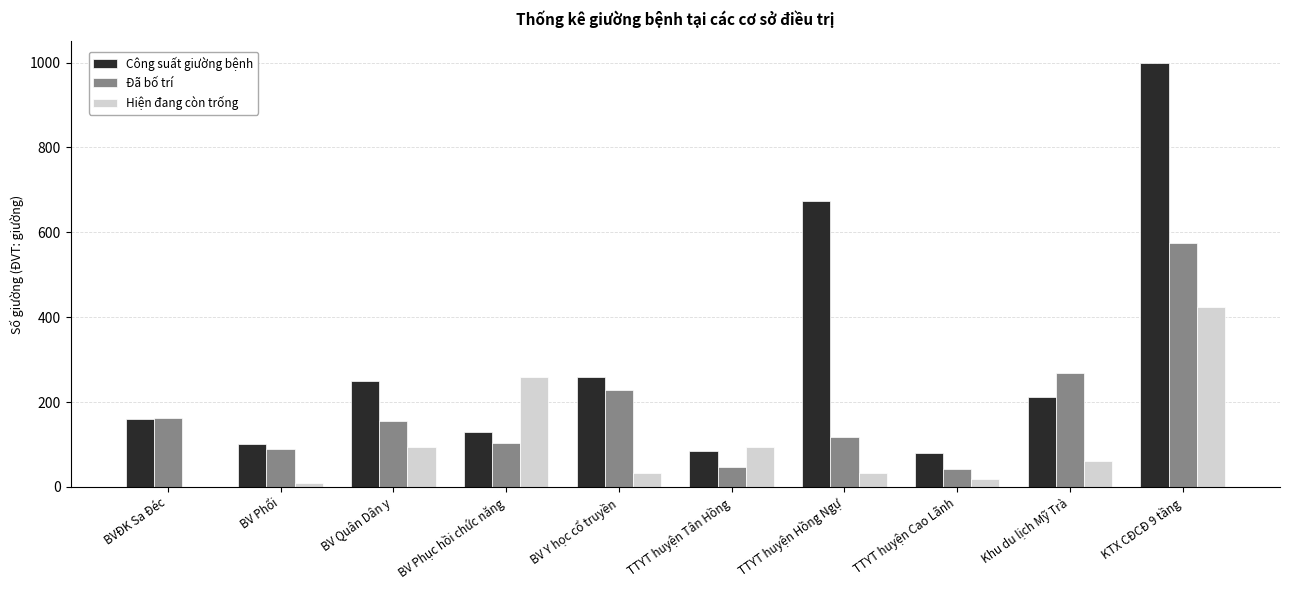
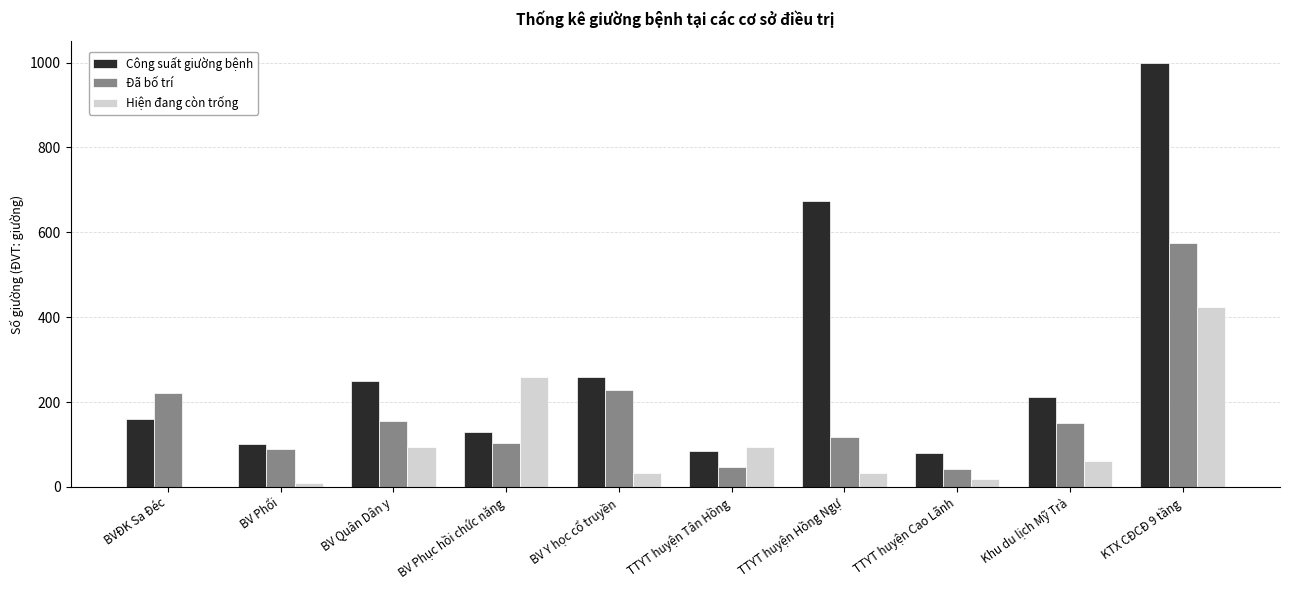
Đã bố trí, BVĐK Sa Đéc: 160 -> 220
Đã bố trí, Khu du lịch Mỹ Trà: 270 -> 150
